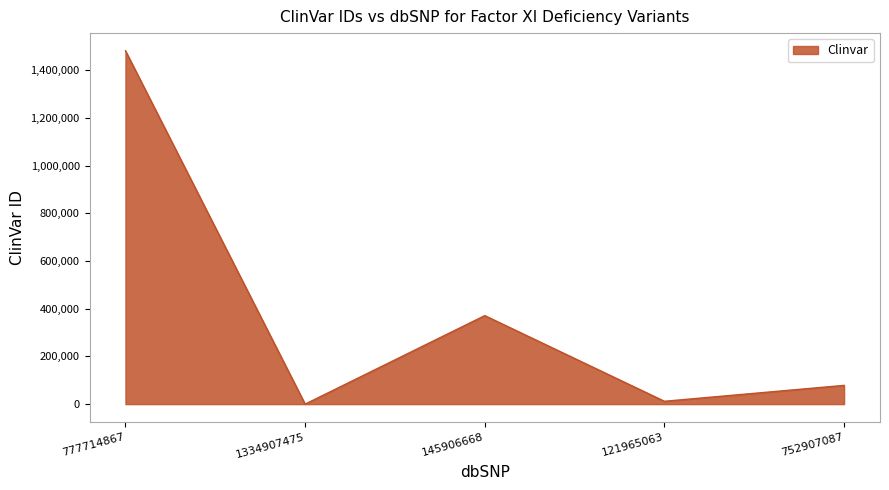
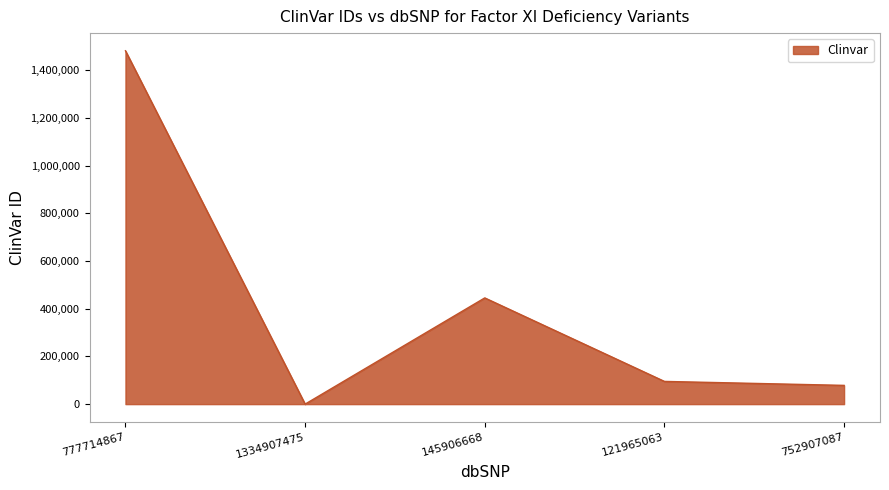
145906668: 370,000 -> 450,000
121965063: 10,000 -> 100,000
